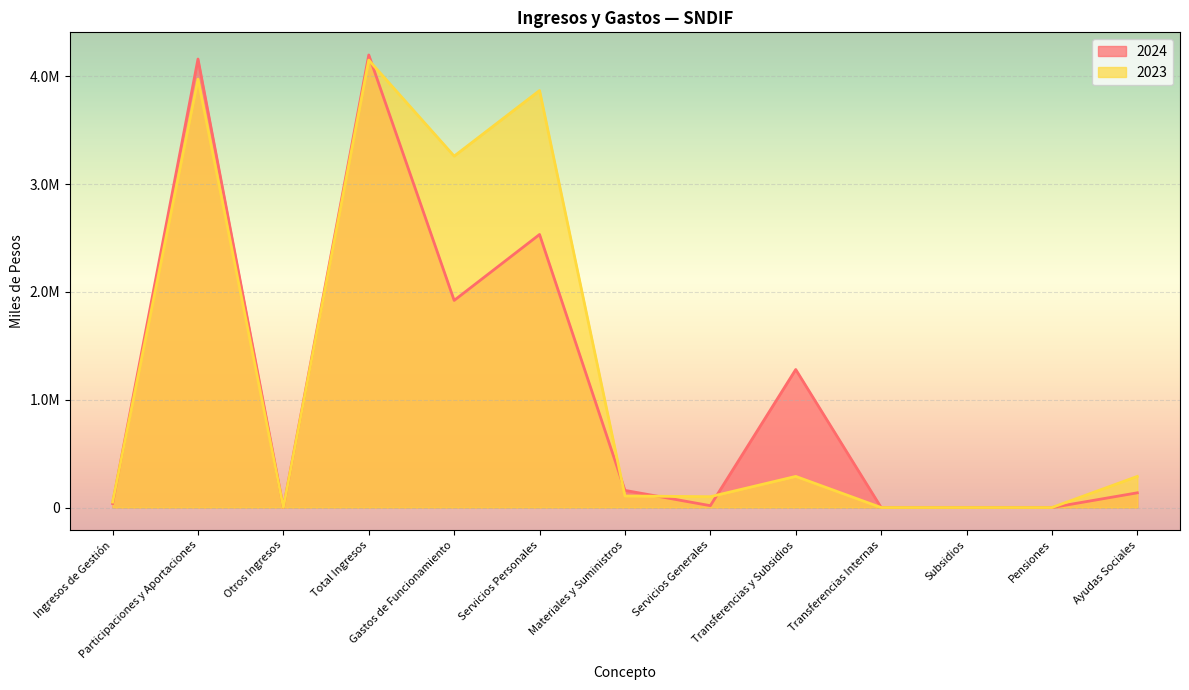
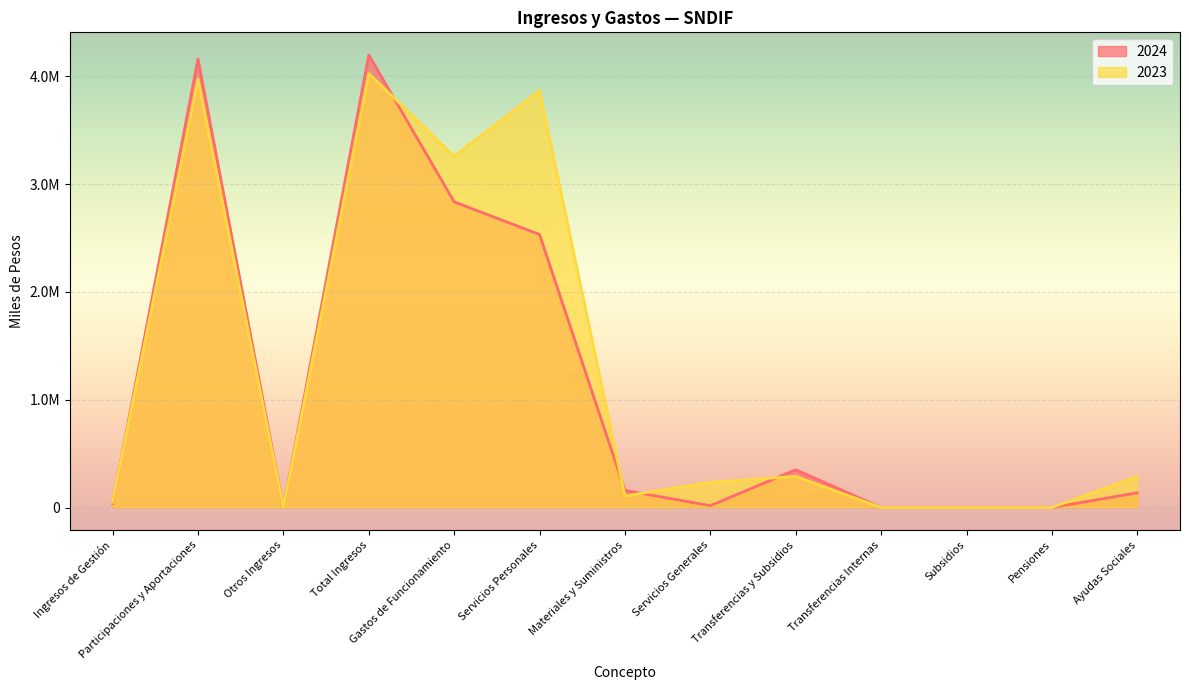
2023, Total Ingresos: 4150000 -> 4030000
2024, Gastos de Funcionamiento: 1920000 -> 2840000
2023, Servicios Generales: 100000 -> 230000
2024, Transferencias y Subsidios: 1280000 -> 350000
